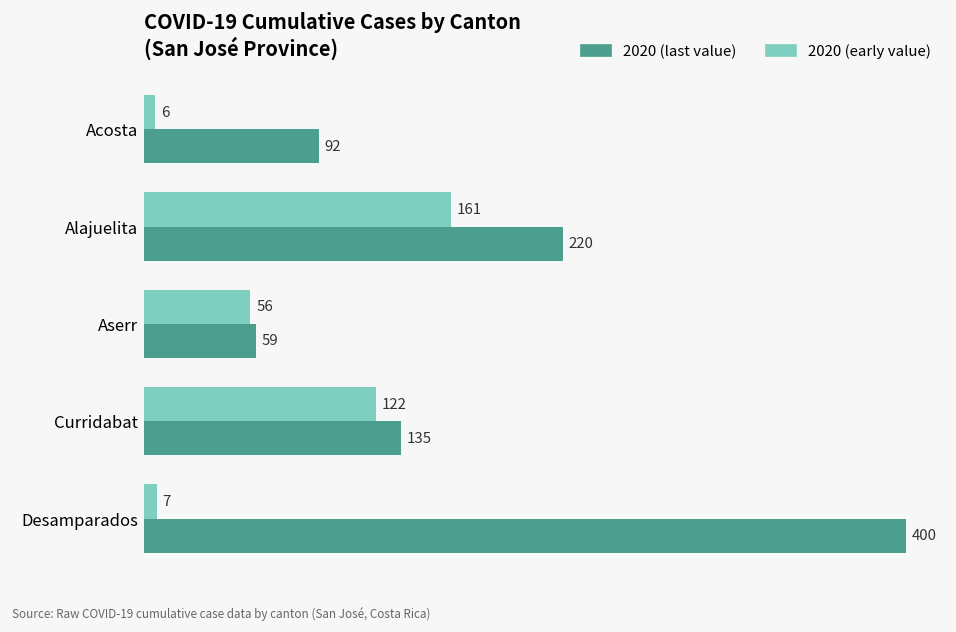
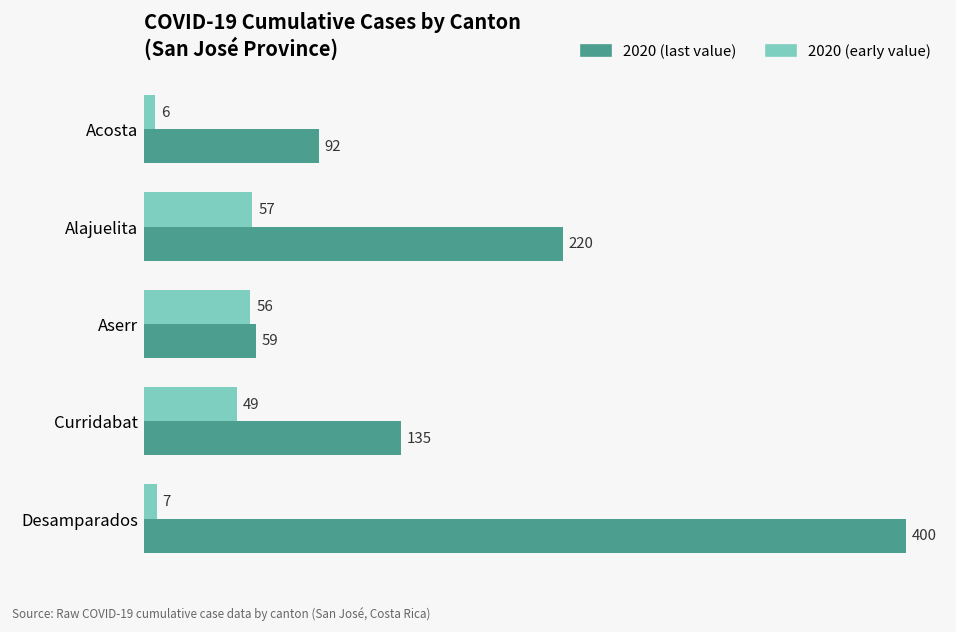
2020 (early value), Alajuelita: 161 -> 57
2020 (early value), Curridabat: 122 -> 49
